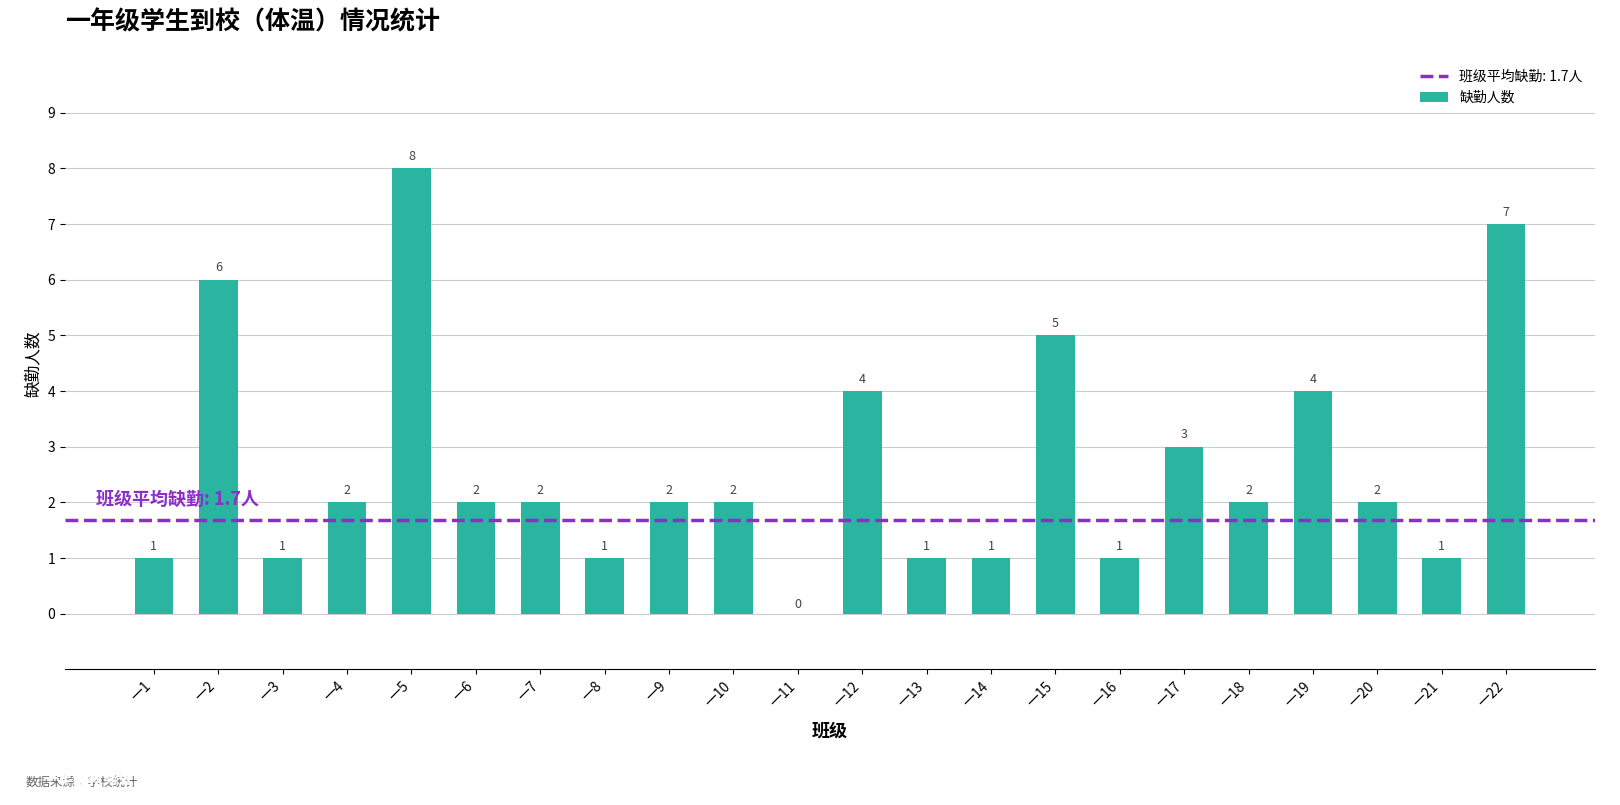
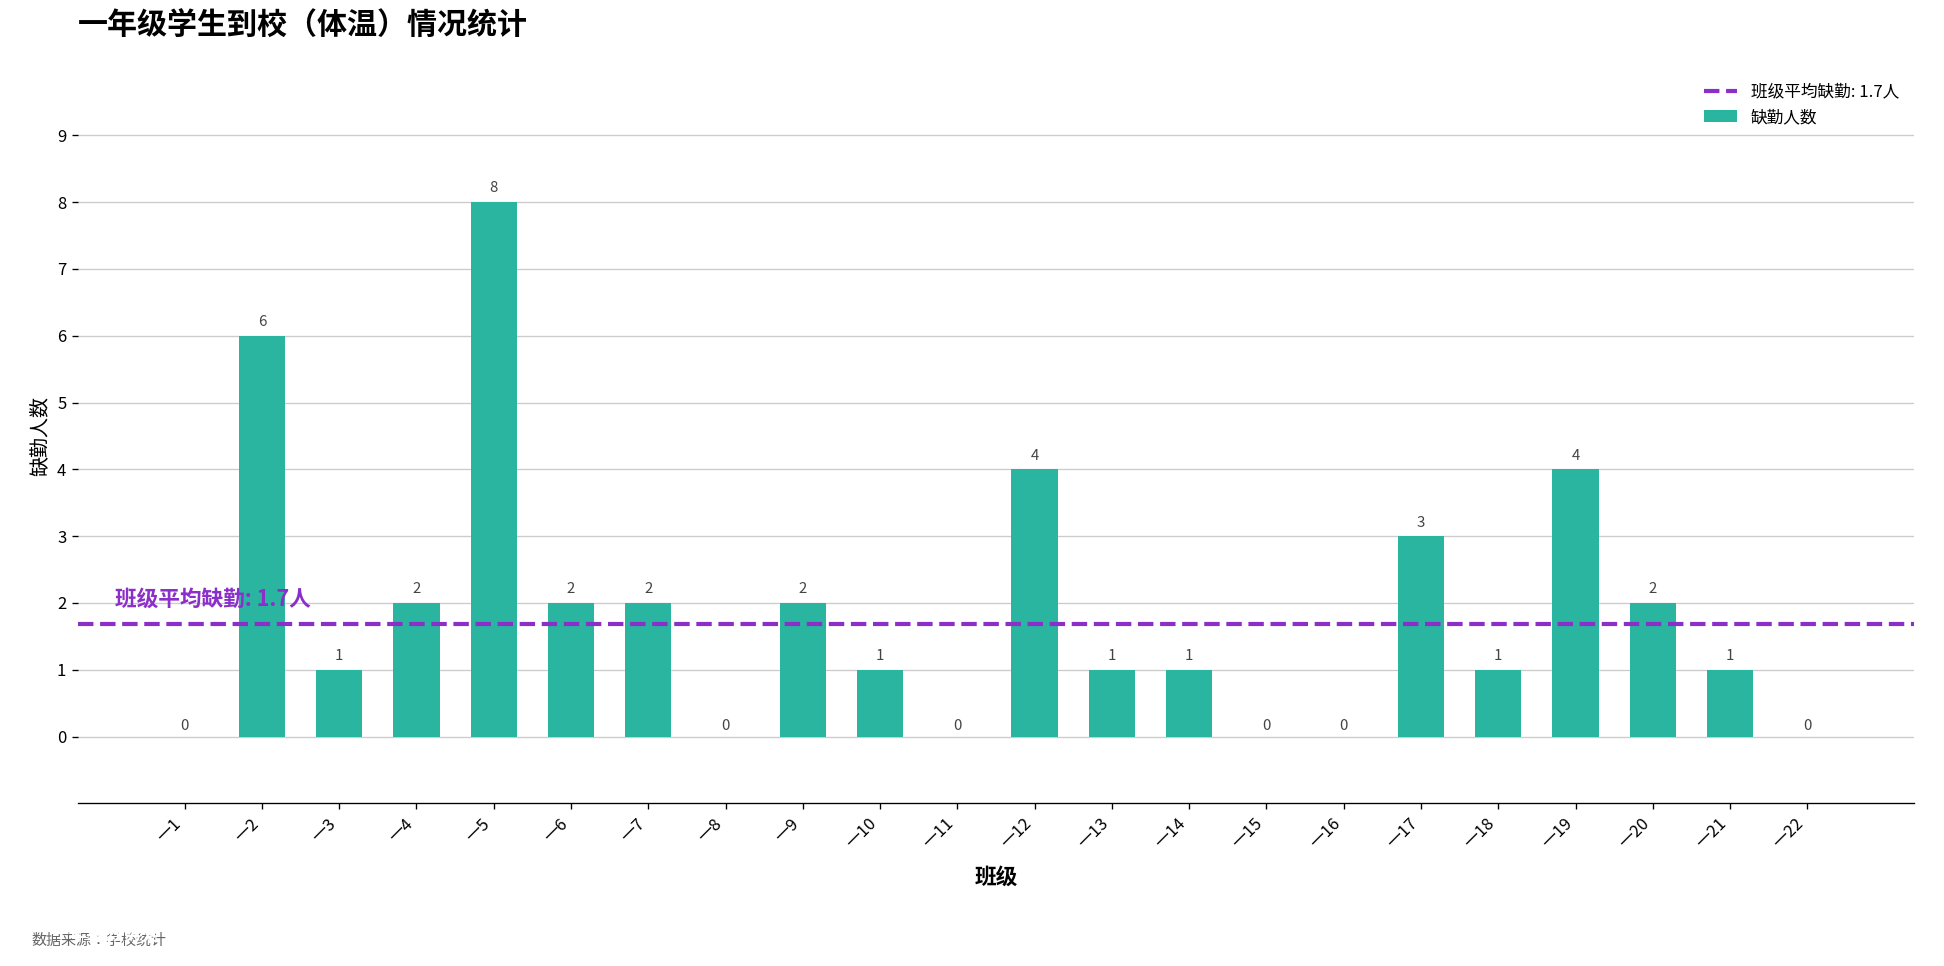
一1: 1 -> 0
一8: 1 -> 0
一10: 2 -> 1
一15: 5 -> 0
一16: 1 -> 0
一18: 2 -> 1
一22: 7 -> 0
